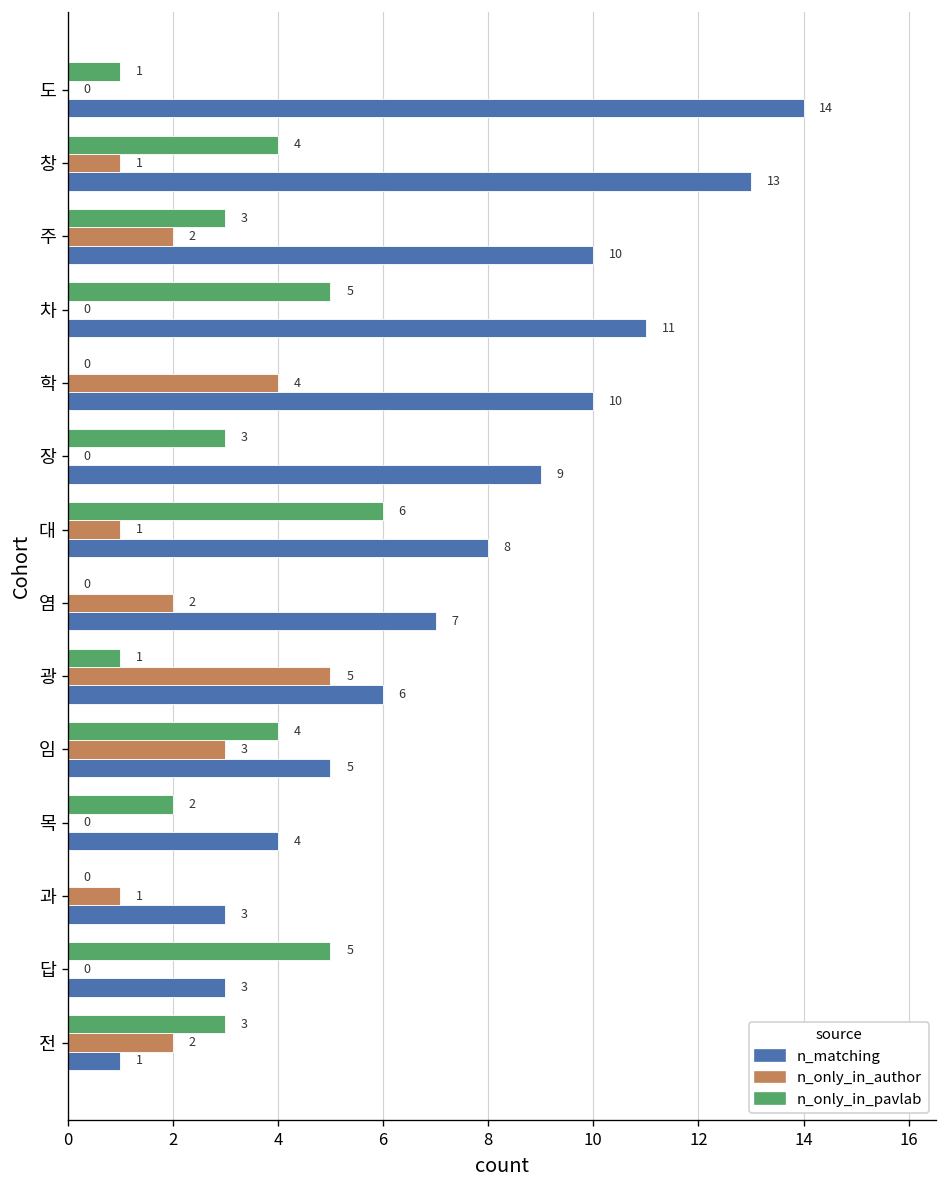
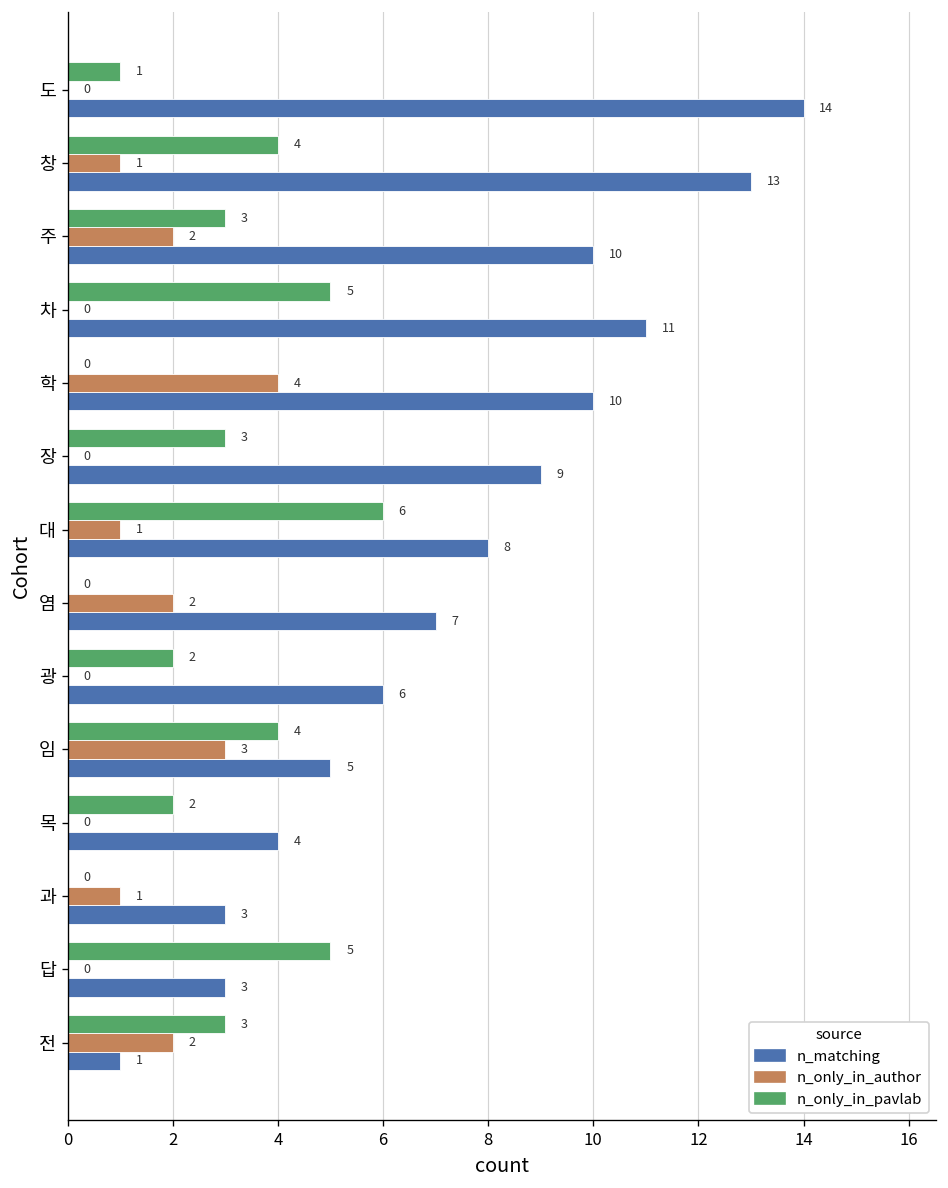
n_only_in_pavlab, 광: 1 -> 2
n_only_in_author, 광: 5 -> 0
